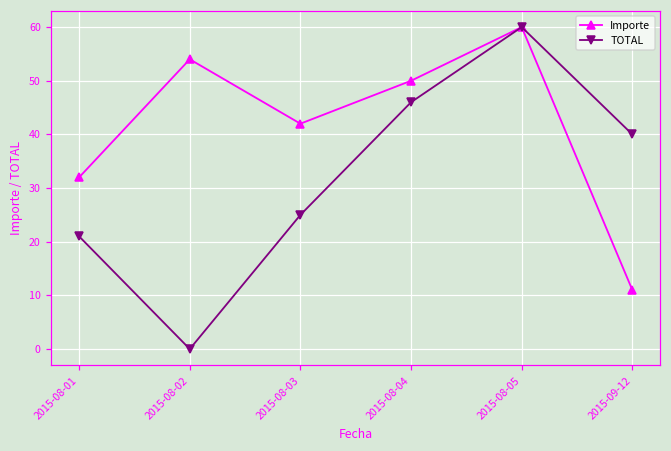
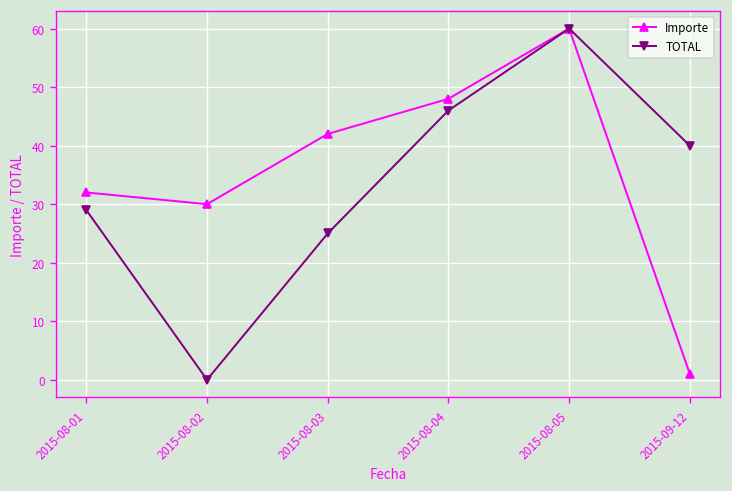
TOTAL, 2015-08-01: 21 -> 29
Importe, 2015-08-02: 54 -> 30
Importe, 2015-08-04: 50 -> 48
Importe, 2015-09-12: 11 -> 1
